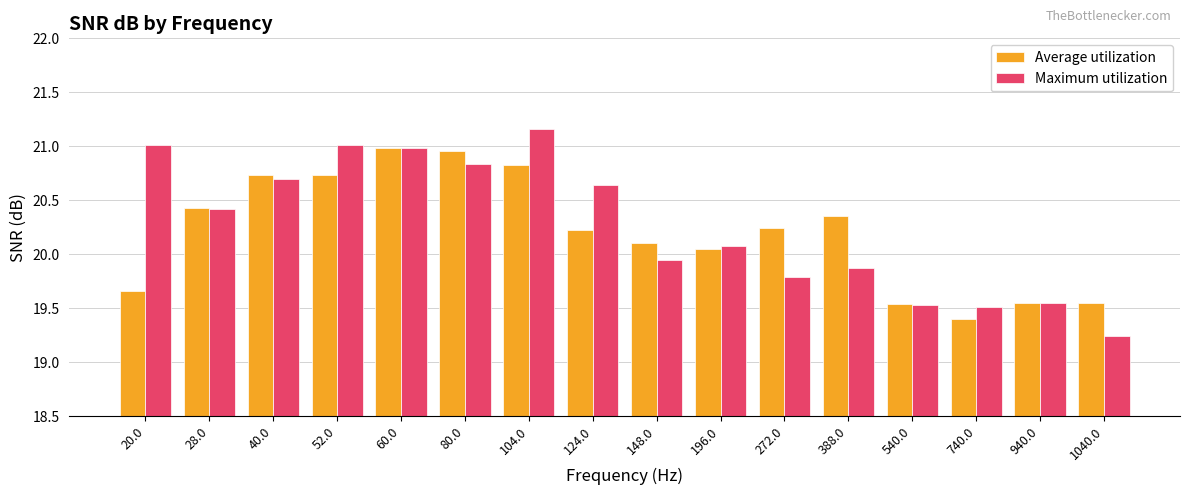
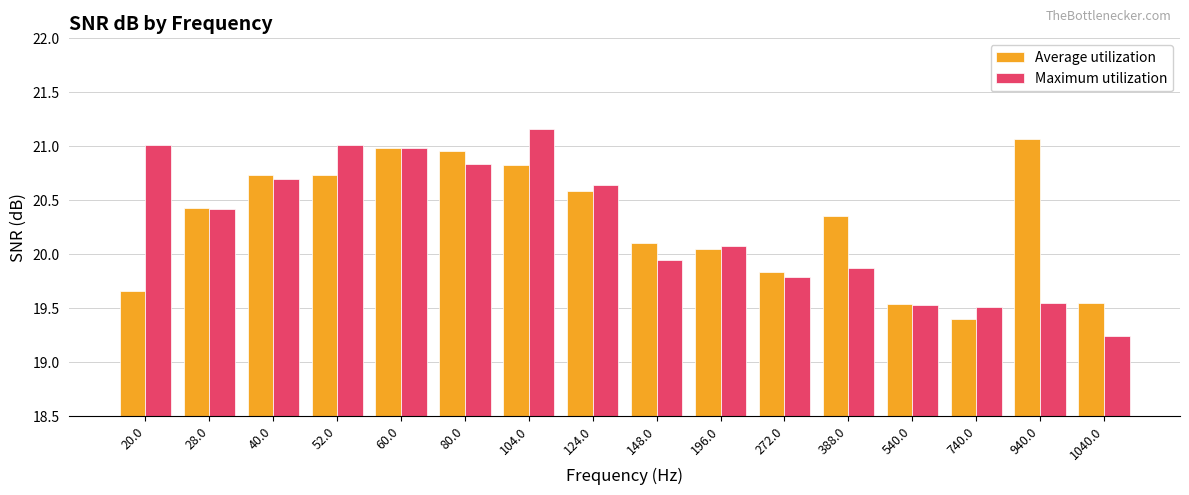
Average utilization, 124.0: 20.22 -> 20.59
Average utilization, 272.0: 20.24 -> 19.84
Average utilization, 940.0: 19.55 -> 21.07
